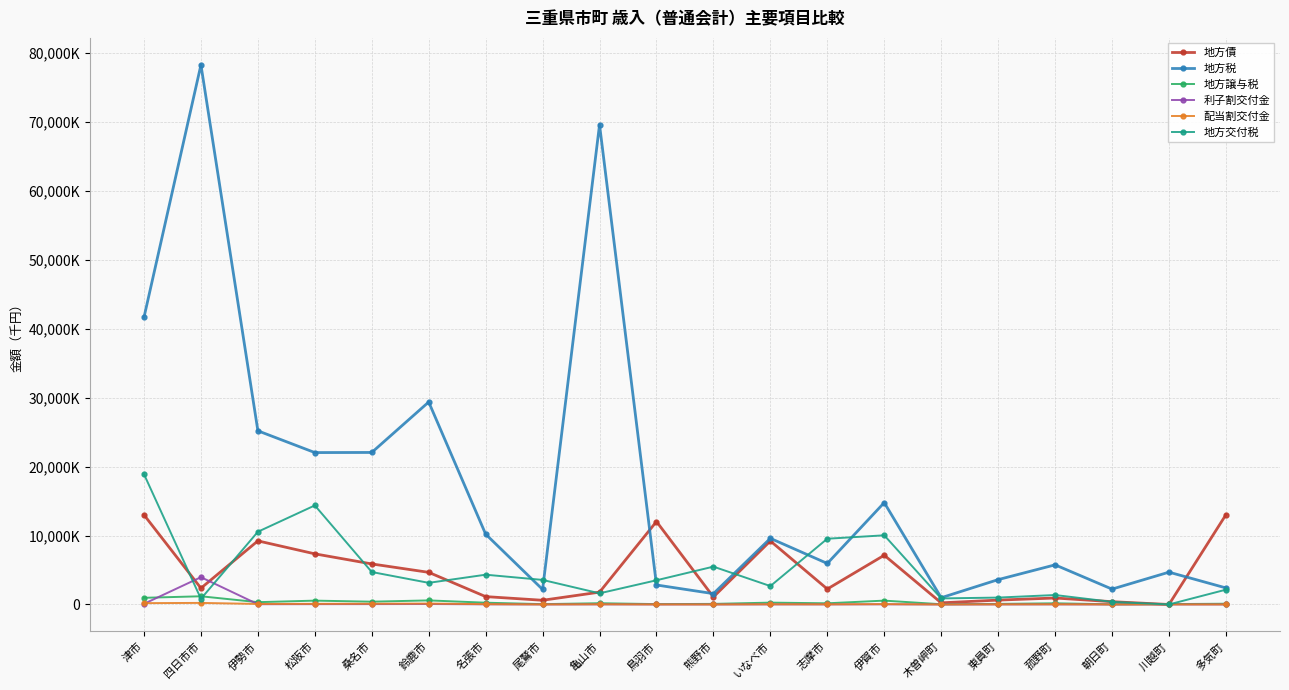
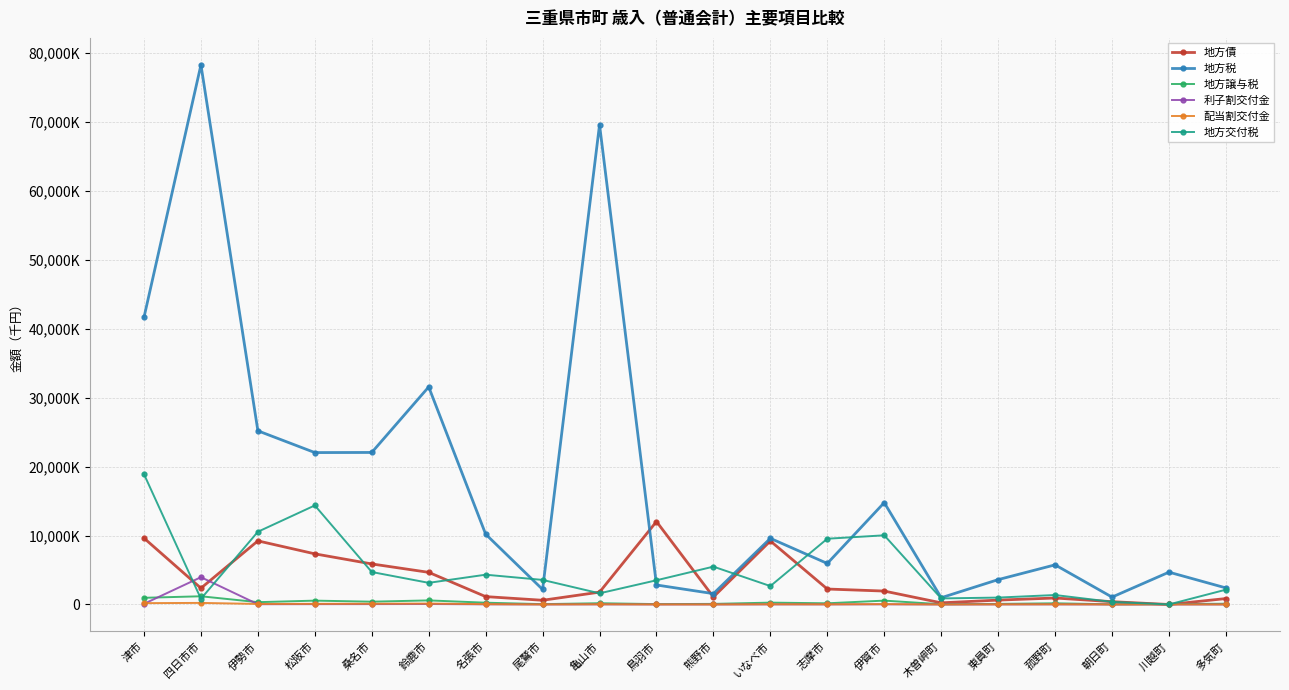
地方債, 津市: 13,000,000 -> 10,000,000
地方税, 鈴鹿市: 29,000,000 -> 32,000,000
地方債, 伊賀市: 7,000,000 -> 2,000,000
地方税, 朝日町: 2,000,000 -> 1,000,000
地方債, 多気町: 13,000,000 -> 1,000,000
